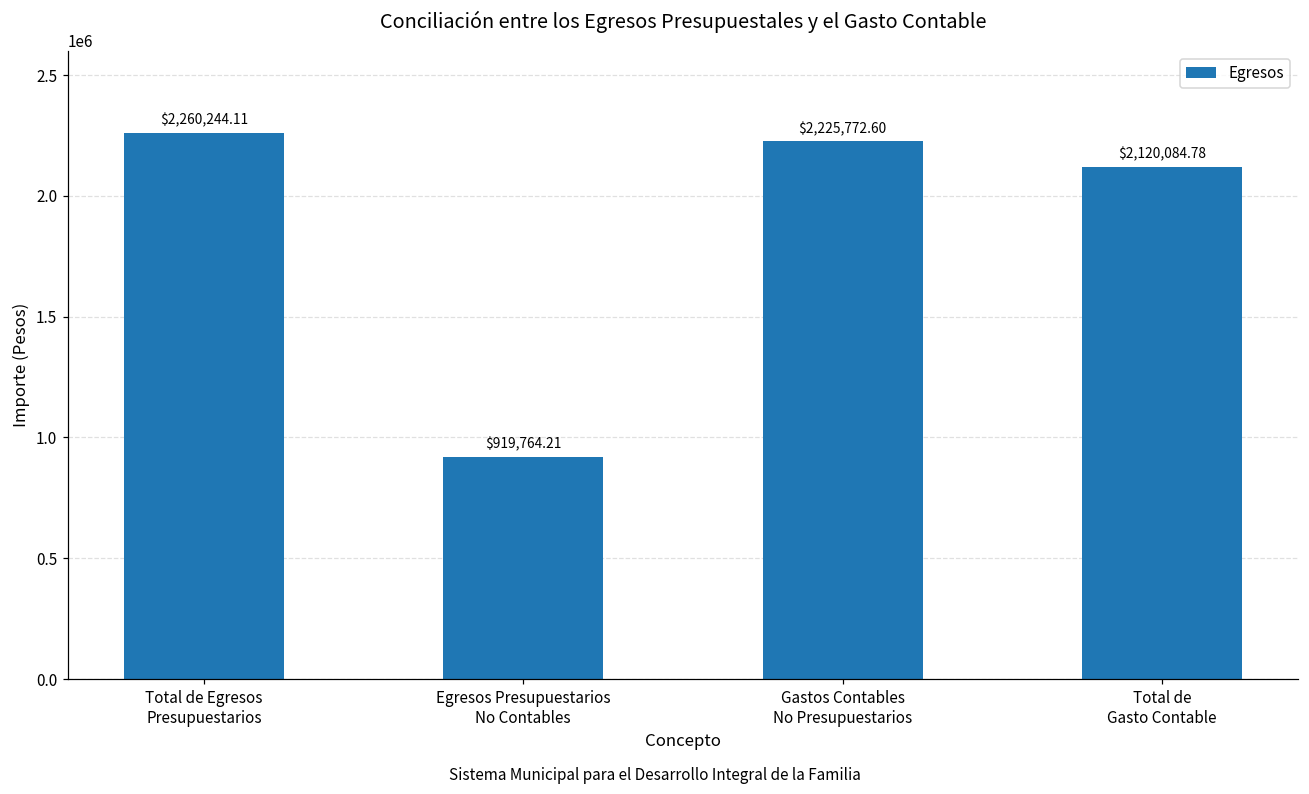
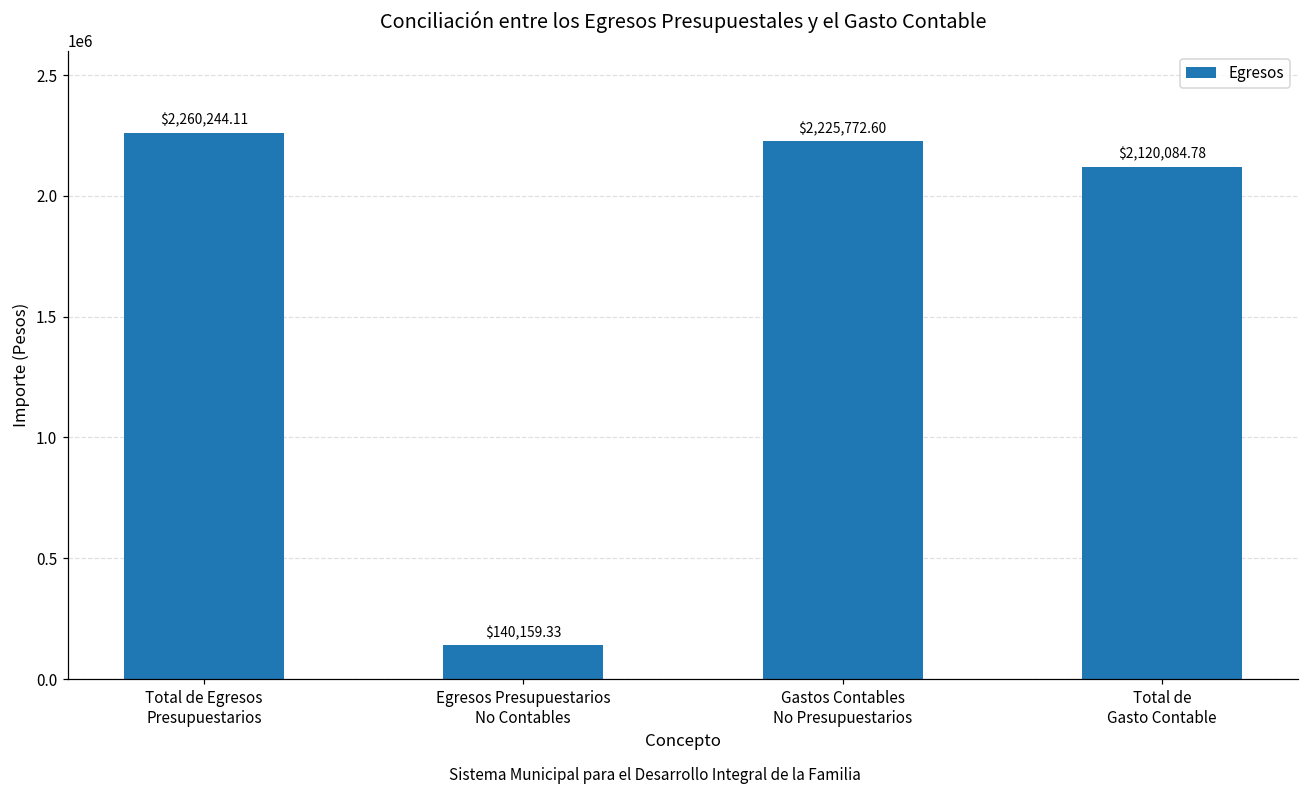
Egresos Presupuestarios No Contables: $919,764.21 -> $140,159.33
